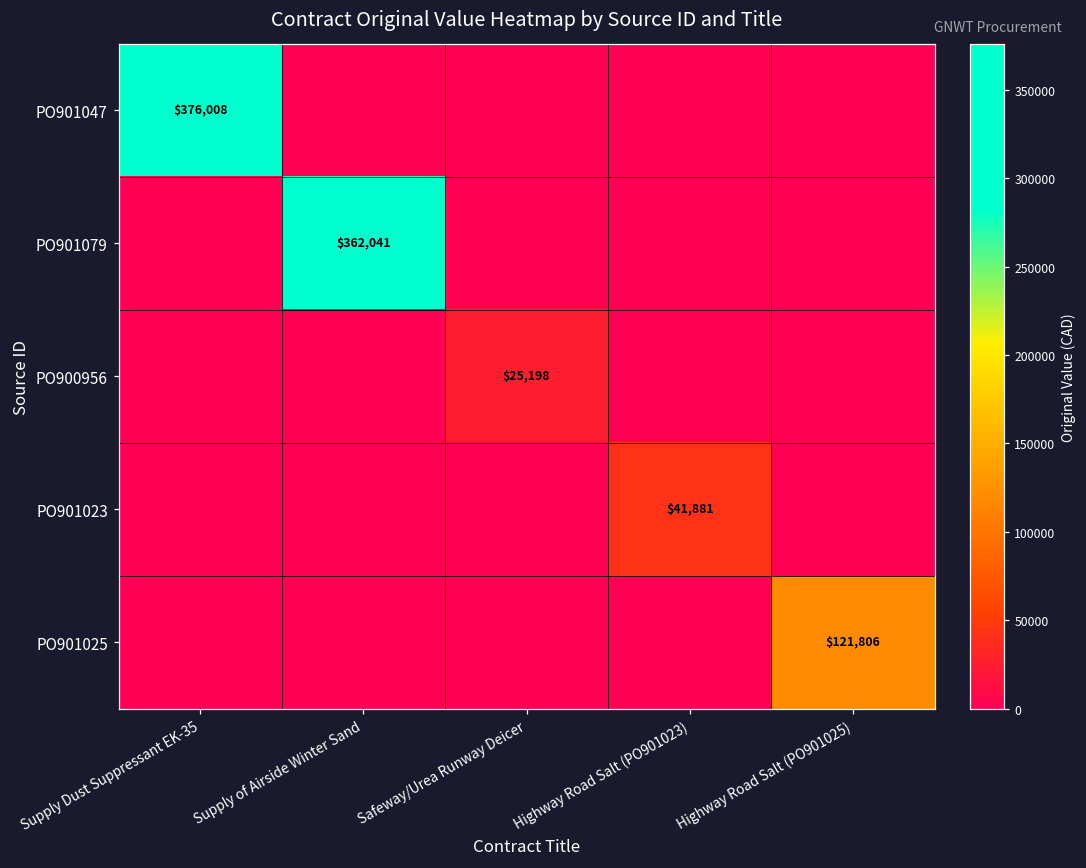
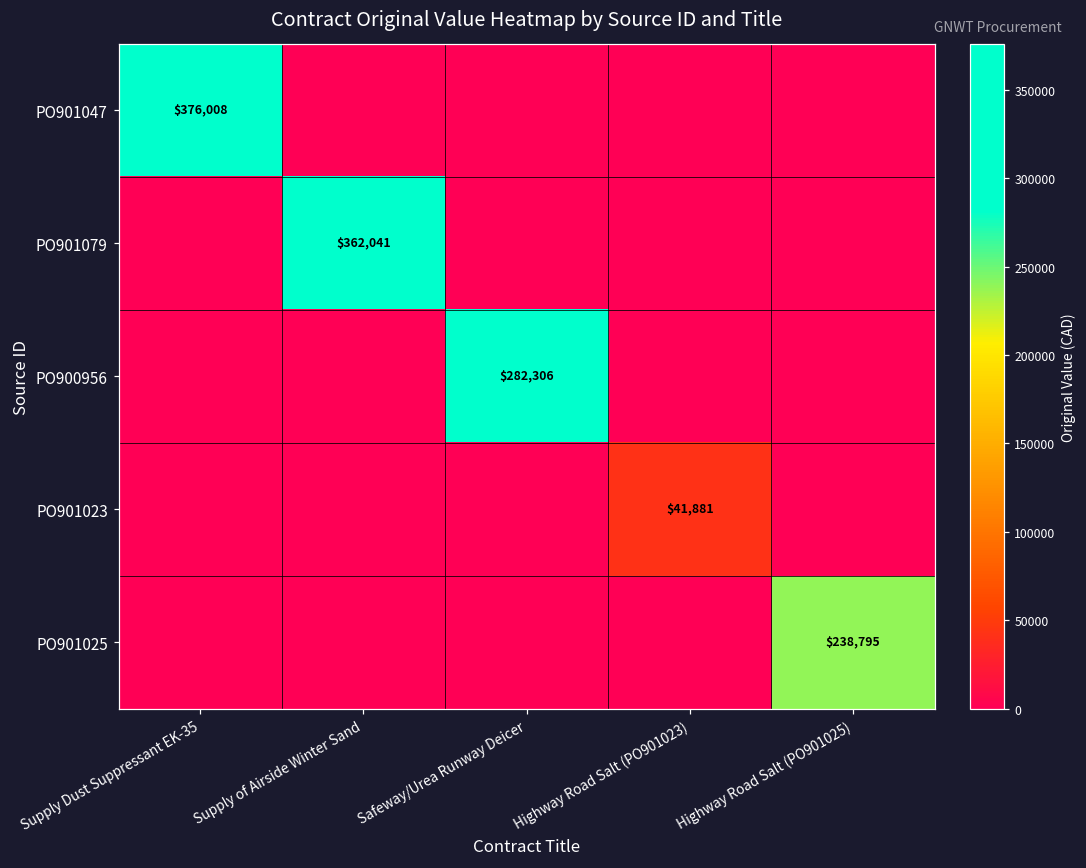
PO900956, Safeway/Urea Runway Deicer: $25,198 -> $282,306
PO901025, Highway Road Salt (PO901025): $121,806 -> $238,795
